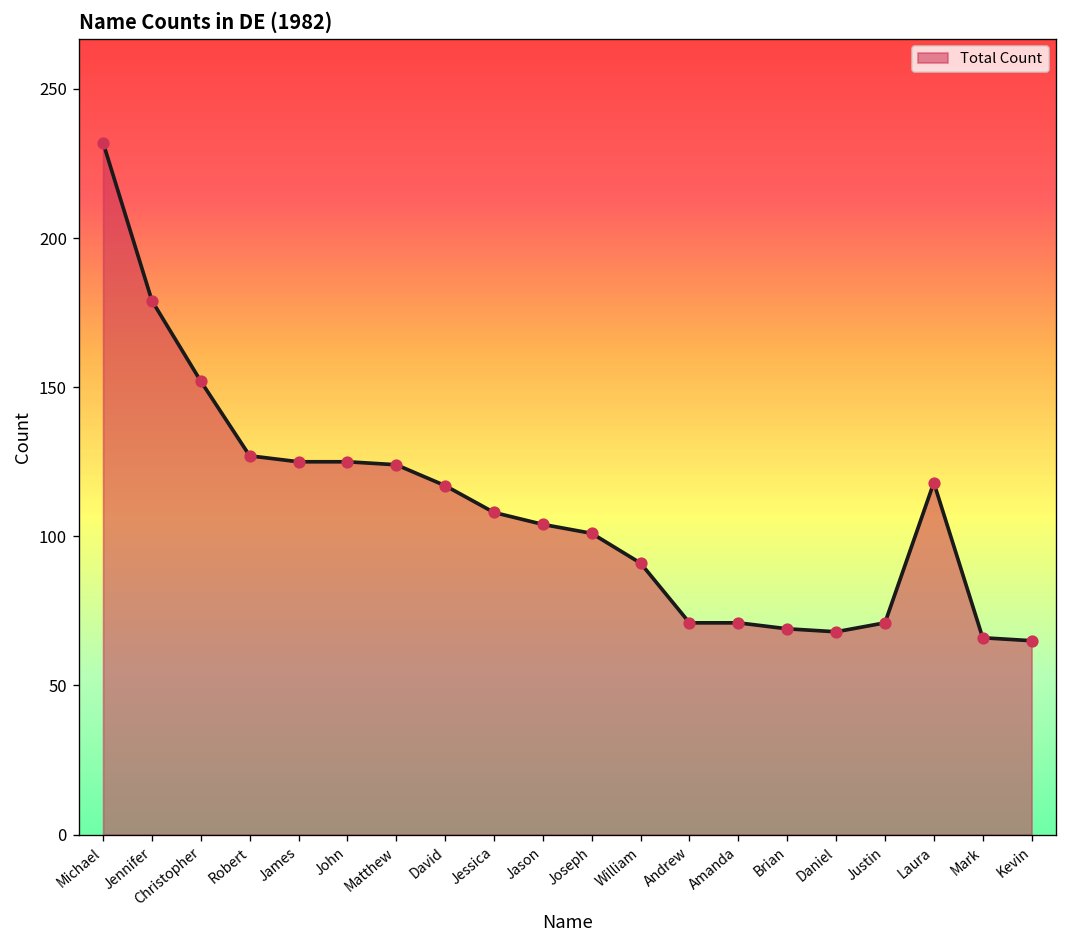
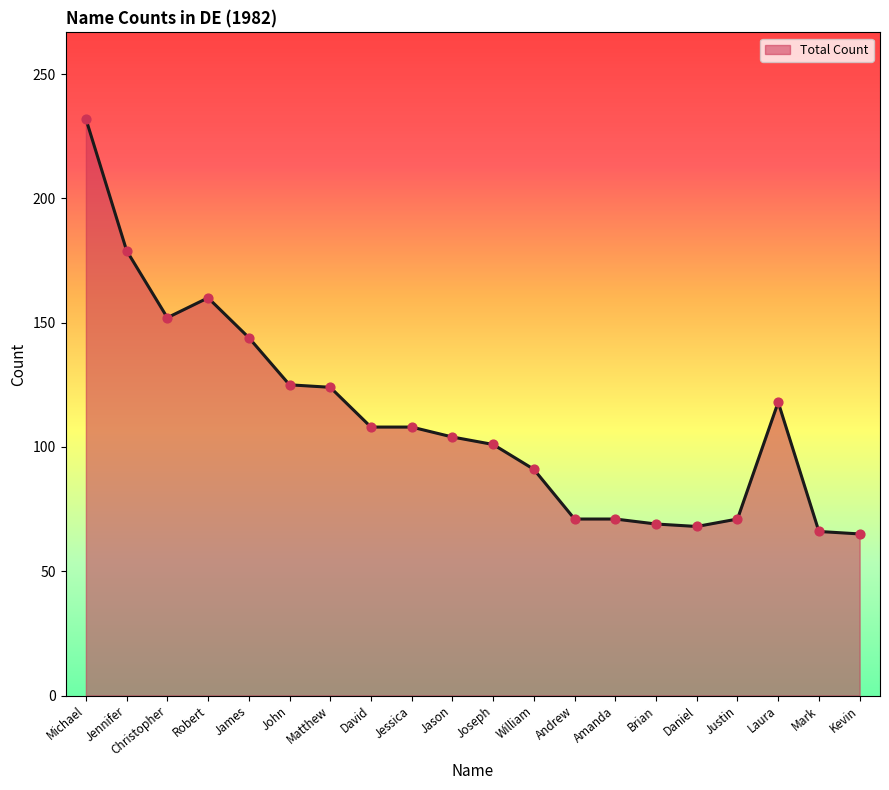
Robert: 127 -> 160
James: 125 -> 144
David: 117 -> 108
